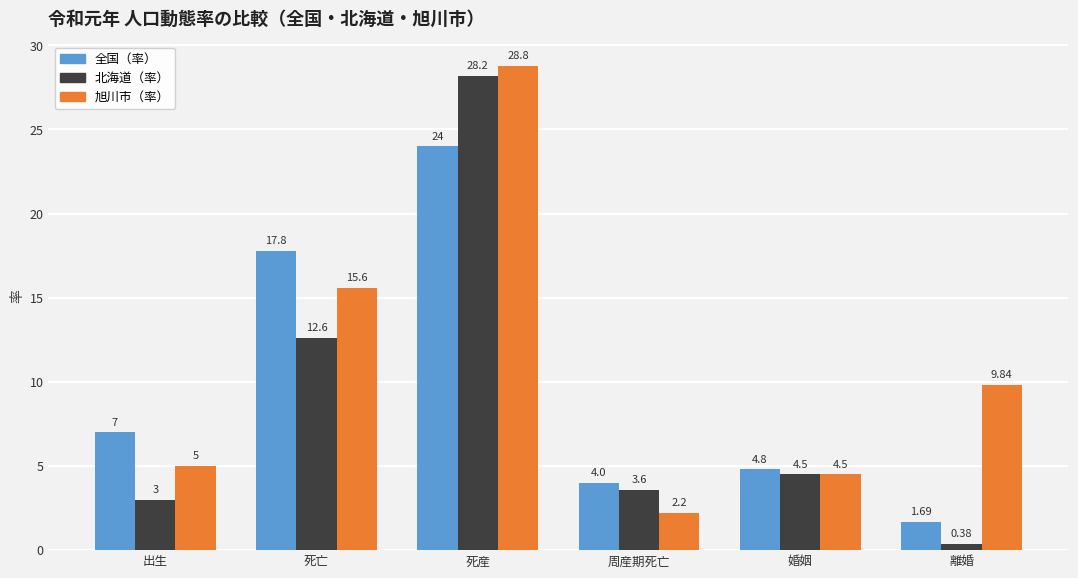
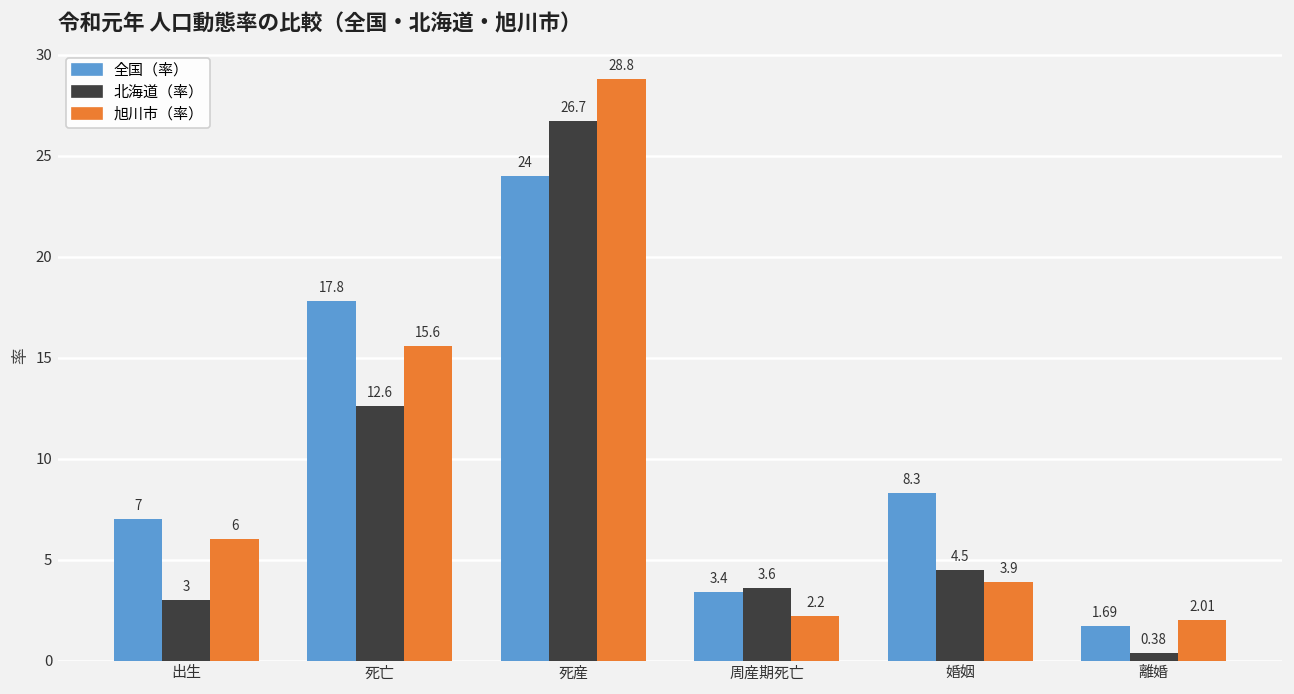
旭川市（率）, 出生: 5 -> 6
北海道（率）, 死産: 28.2 -> 26.7
全国（率）, 周産期死亡: 4.0 -> 3.4
全国（率）, 婚姻: 4.8 -> 8.3
旭川市（率）, 婚姻: 4.5 -> 3.9
旭川市（率）, 離婚: 9.84 -> 2.01
